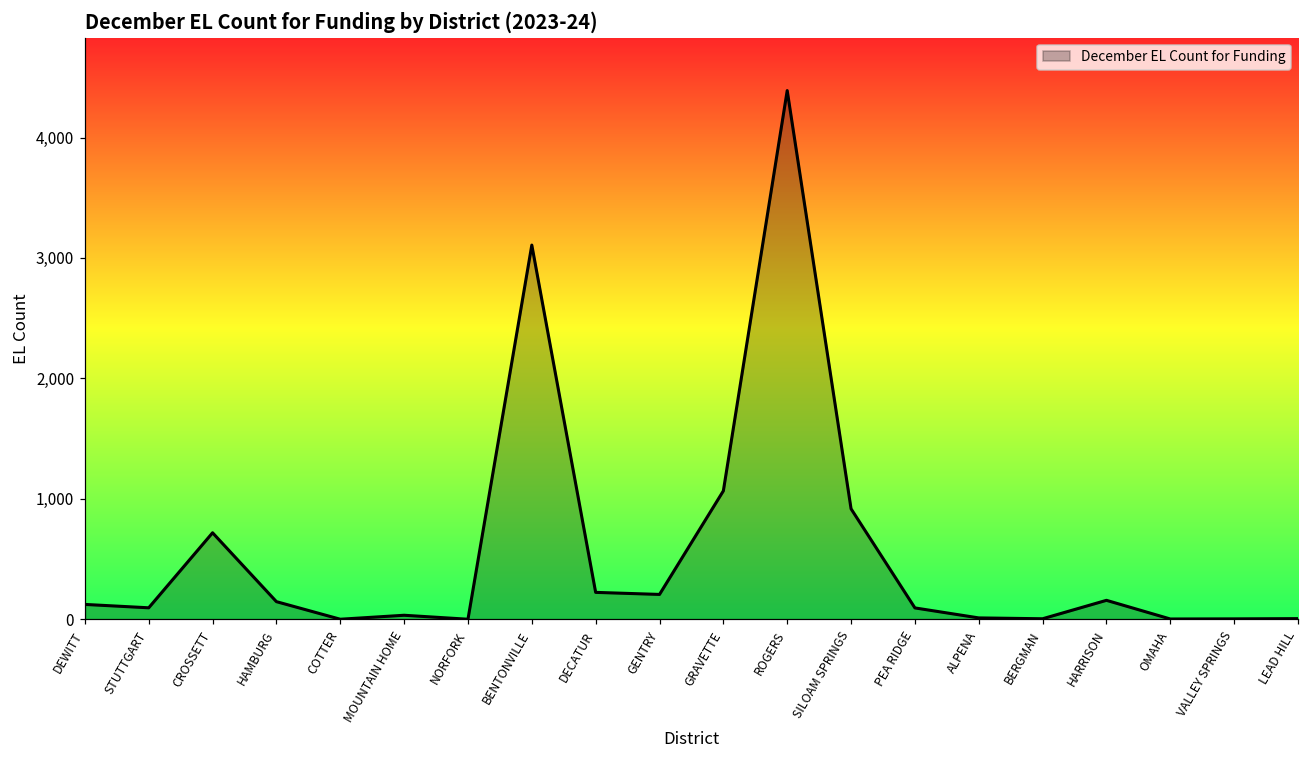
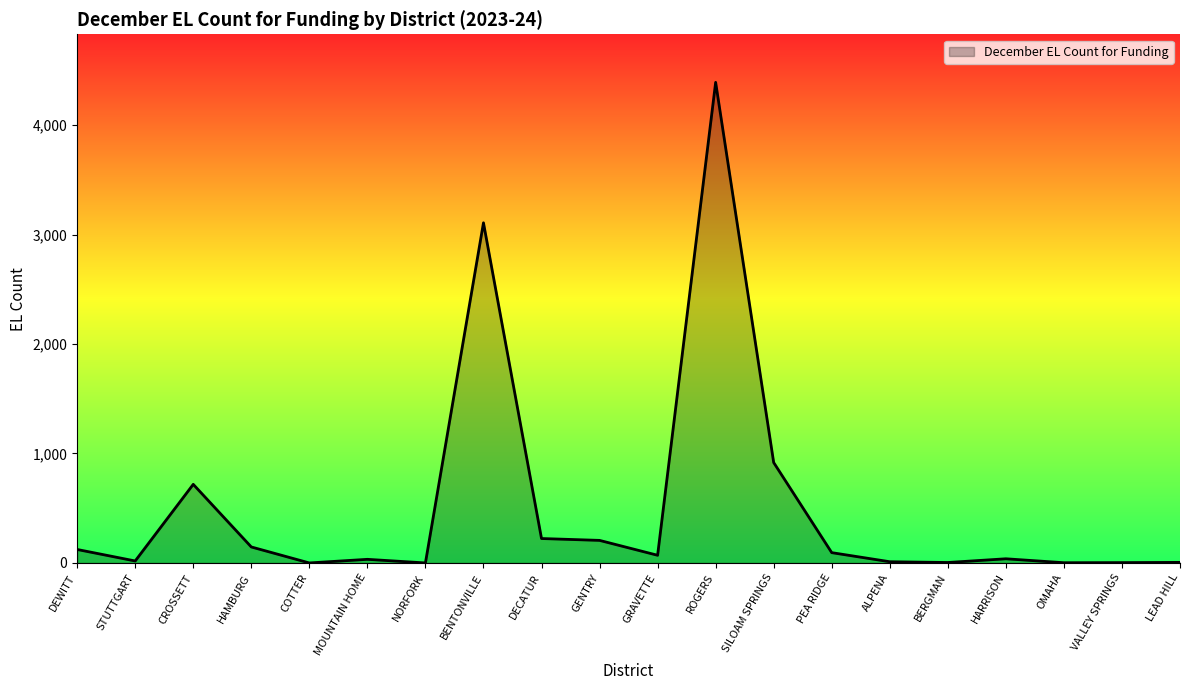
STUTTGART: 100 -> 20
GRAVETTE: 1,070 -> 70
HARRISON: 160 -> 40
